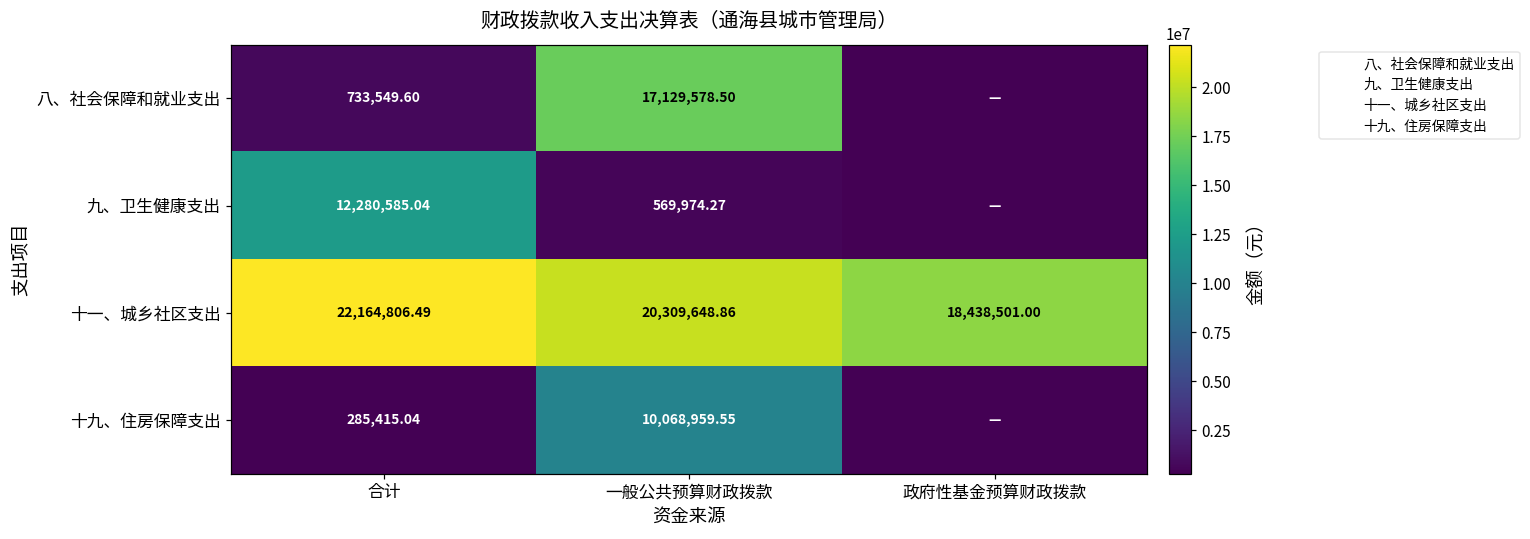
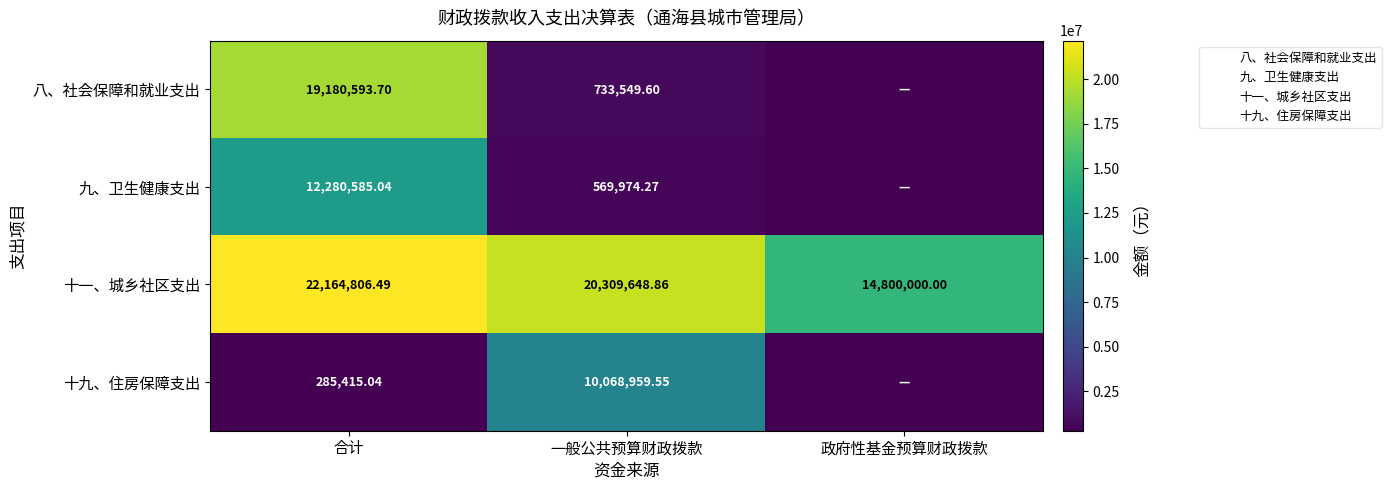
八、社会保障和就业支出, 合计: 733,549.60 -> 19,180,593.70
八、社会保障和就业支出, 一般公共预算财政拨款: 17,129,578.50 -> 733,549.60
十一、城乡社区支出, 政府性基金预算财政拨款: 18,438,501.00 -> 14,800,000.00
